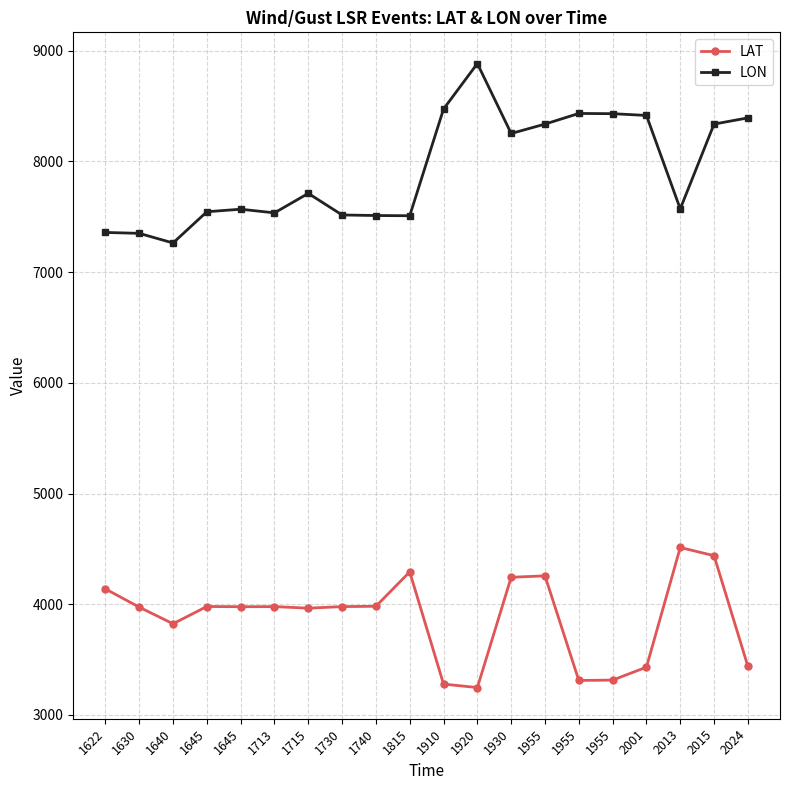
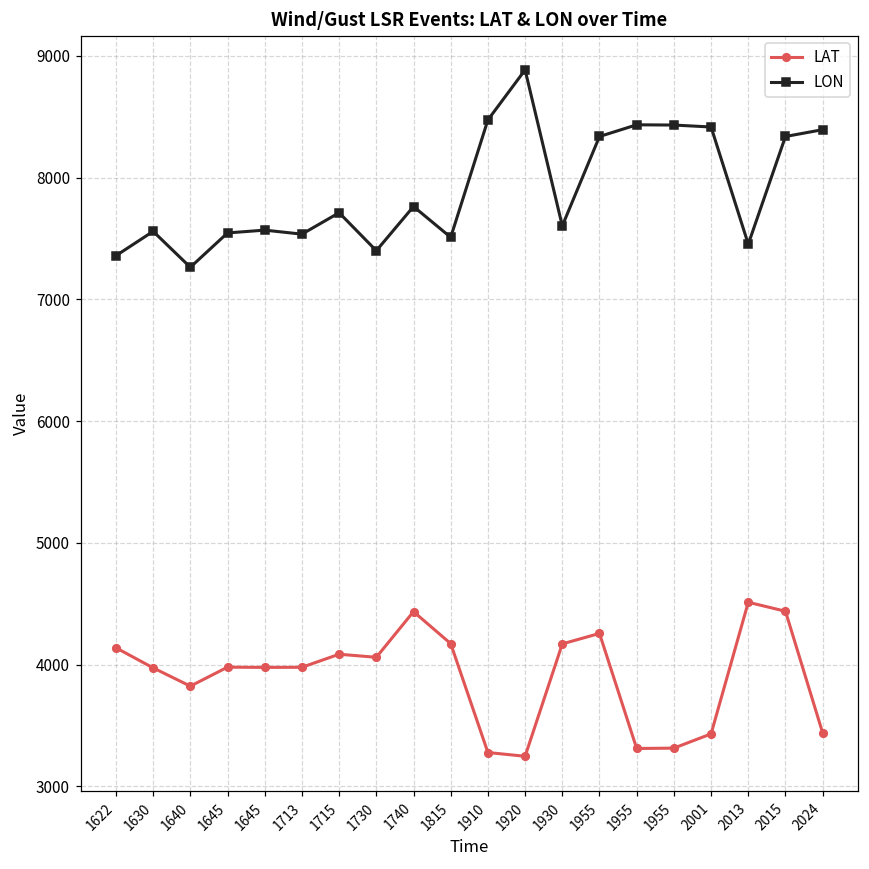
LON, 1630: 7350 -> 7560
LAT, 1715: 3970 -> 4090
LAT, 1730: 3980 -> 4060
LON, 1730: 7520 -> 7400
LAT, 1740: 3980 -> 4440
LON, 1740: 7510 -> 7760
LAT, 1815: 4290 -> 4170
LAT, 1930: 4240 -> 4170
LON, 1930: 8250 -> 7600
LON, 2013: 7570 -> 7450
